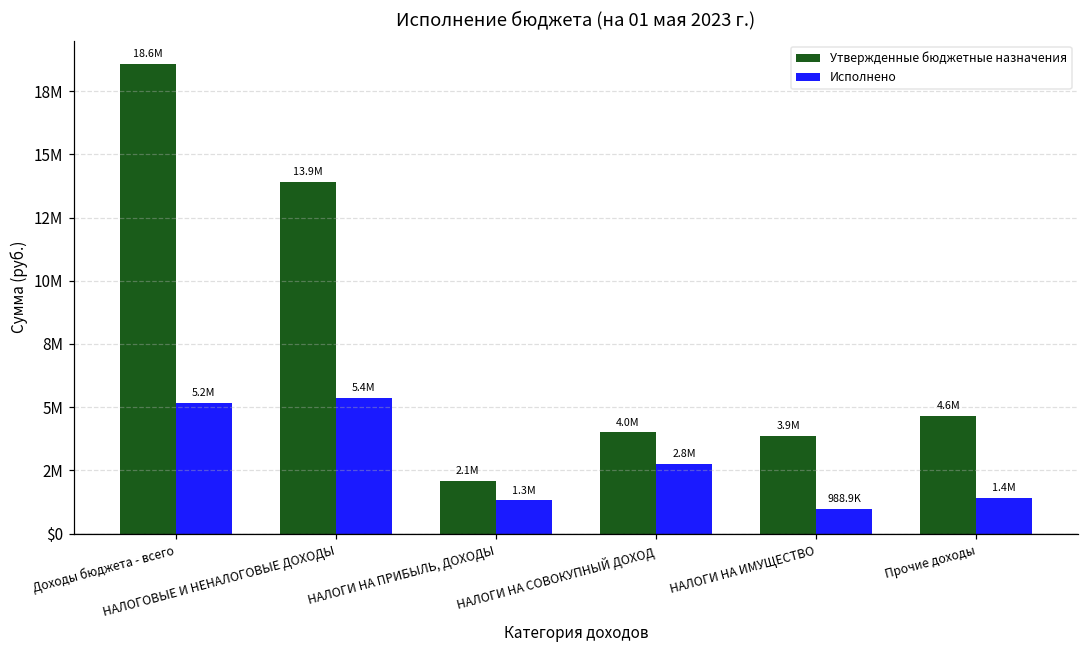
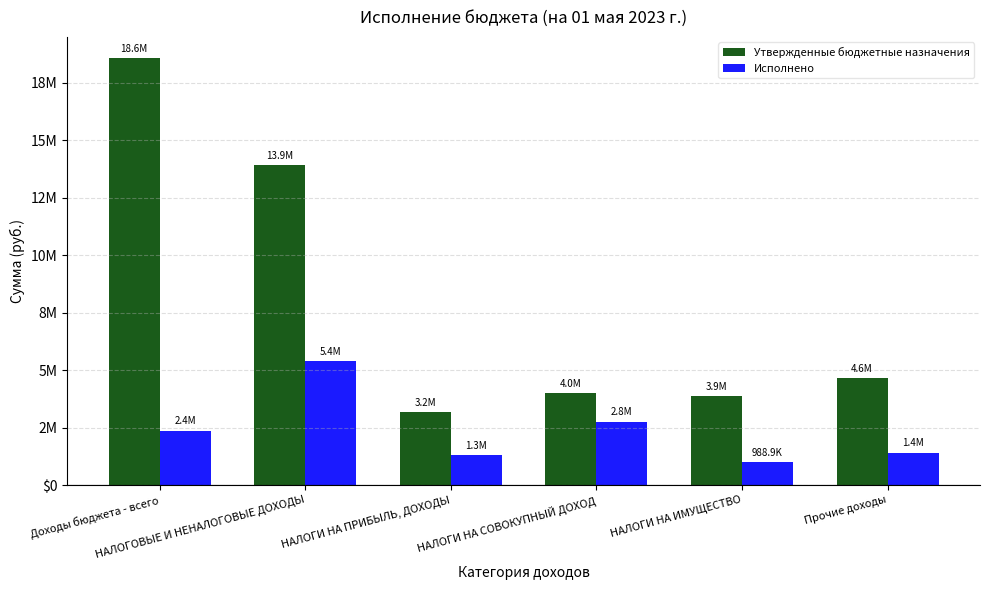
Исполнено, Доходы бюджета - всего: 5.2M -> 2.4M
Утвержденные бюджетные назначения, НАЛОГИ НА ПРИБЫЛЬ, ДОХОДЫ: 2.1M -> 3.2M
